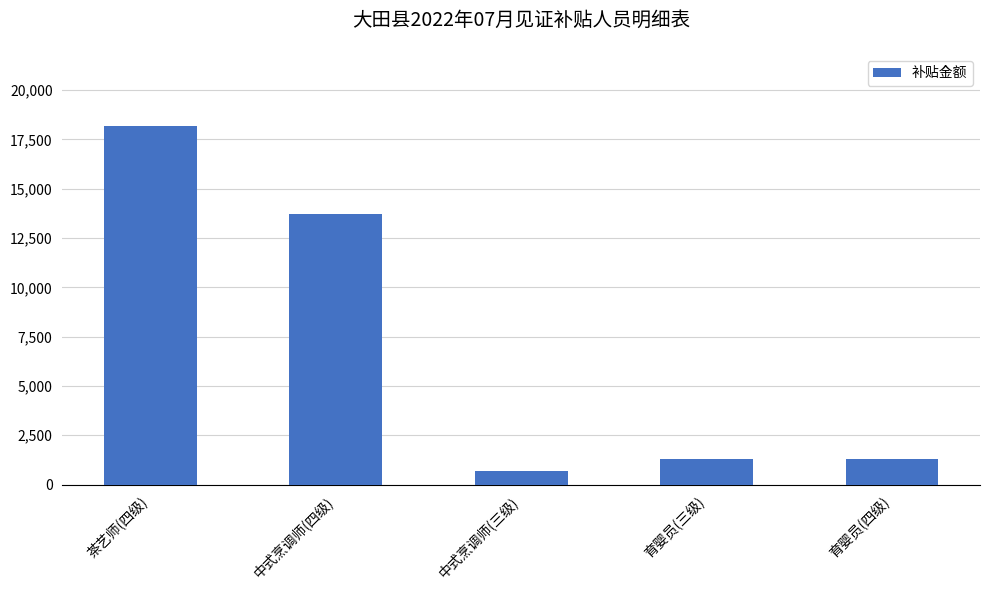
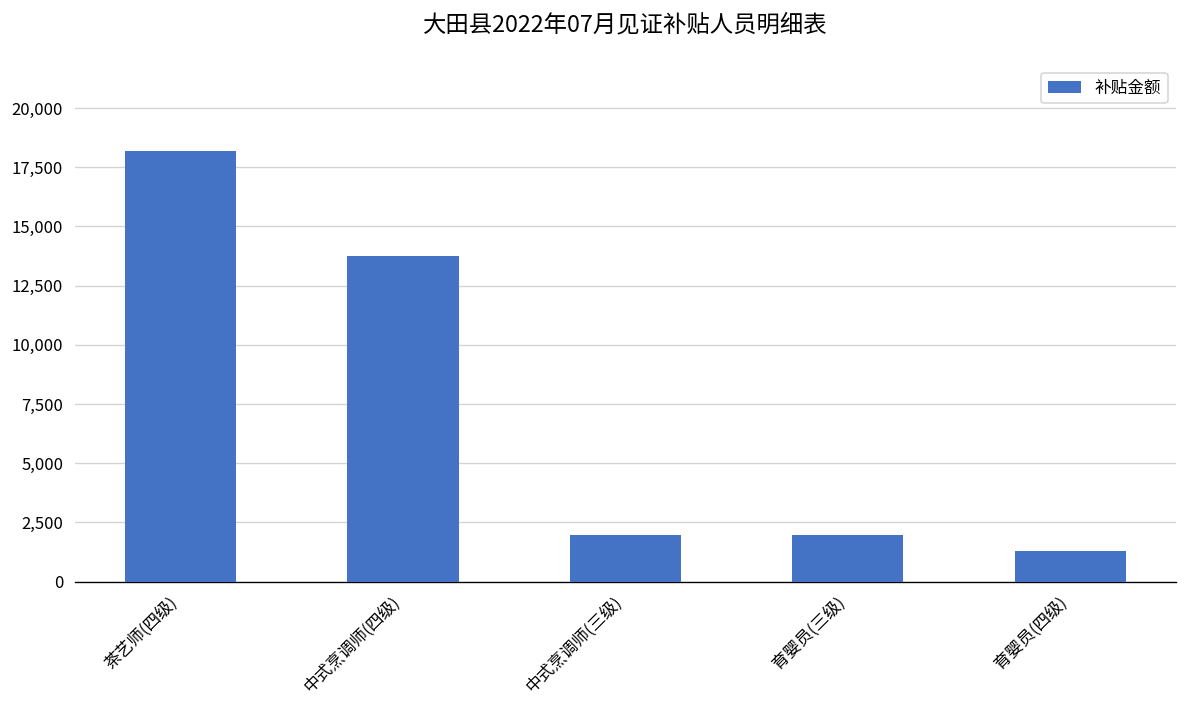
中式烹调师(三级): 700 -> 2,000
育婴员(三级): 1,300 -> 2,000
